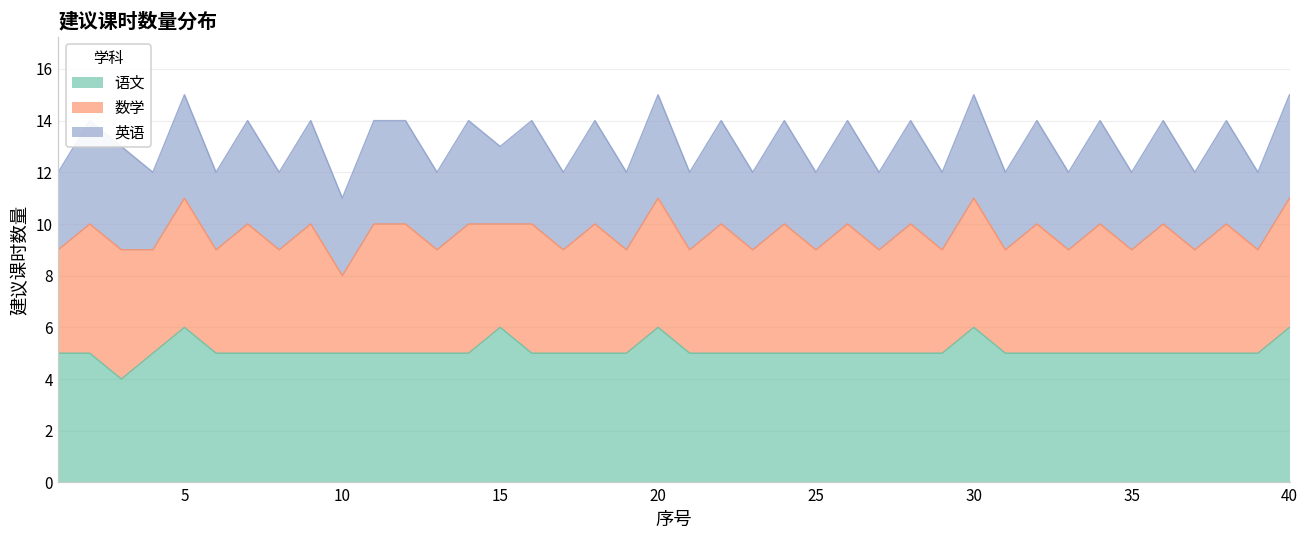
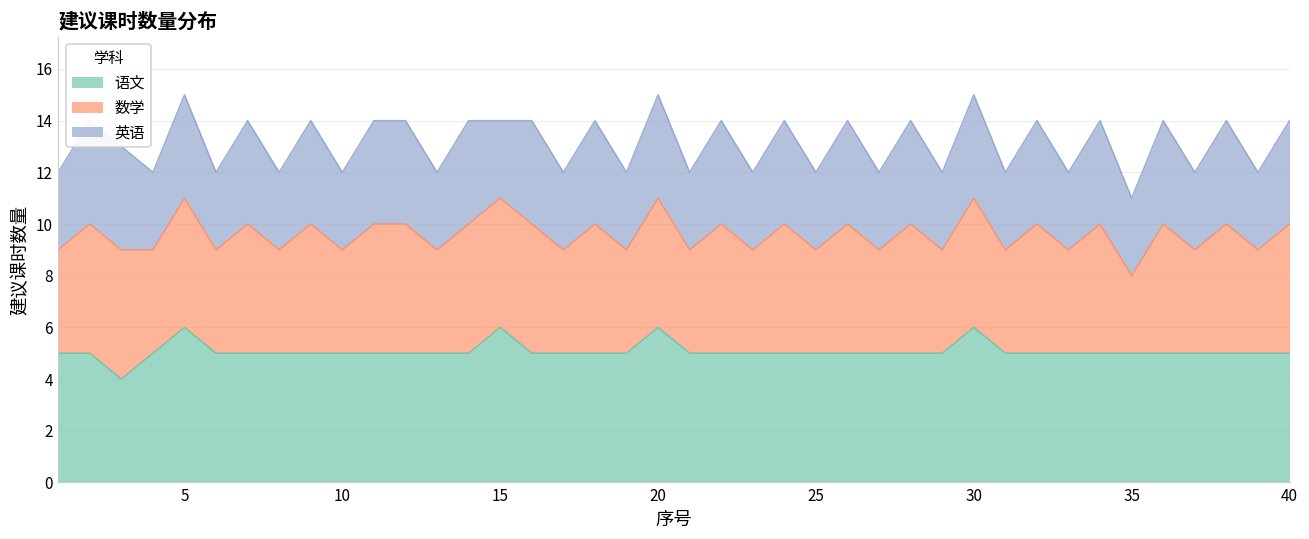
数学, 10: 3 -> 4
数学, 15: 4 -> 5
数学, 35: 4 -> 3
语文, 40: 6 -> 5
